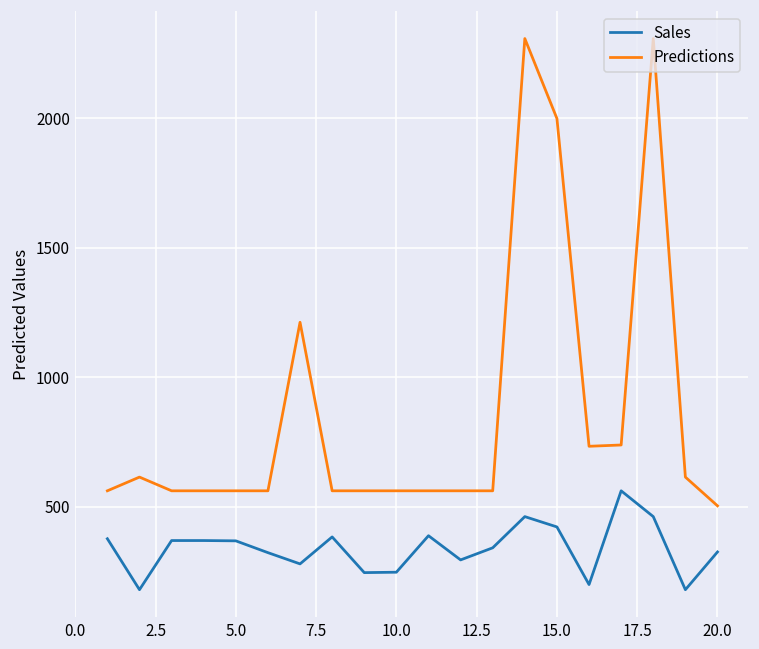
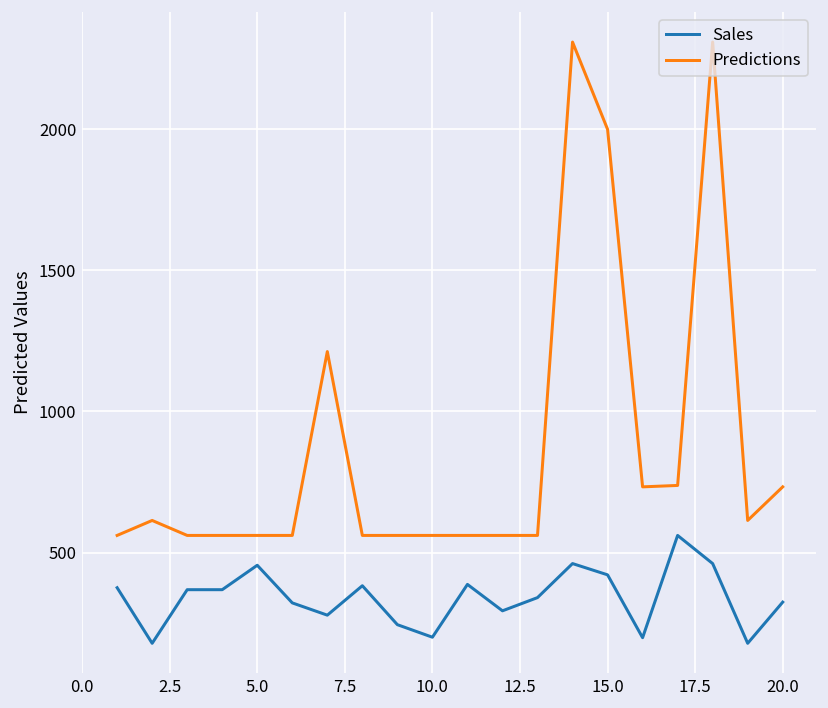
Sales, 5.0: 370 -> 460
Sales, 10.0: 250 -> 200
Predictions, 20.0: 500 -> 730
